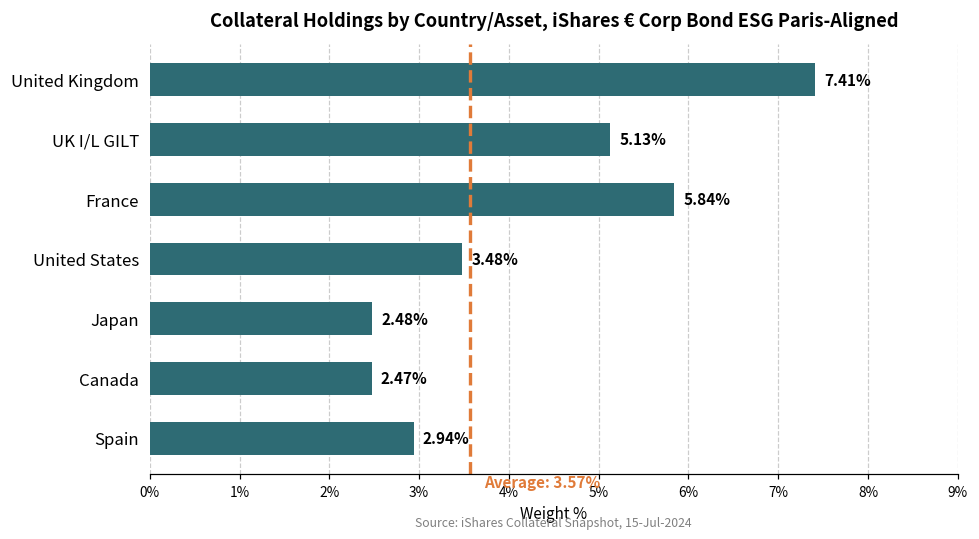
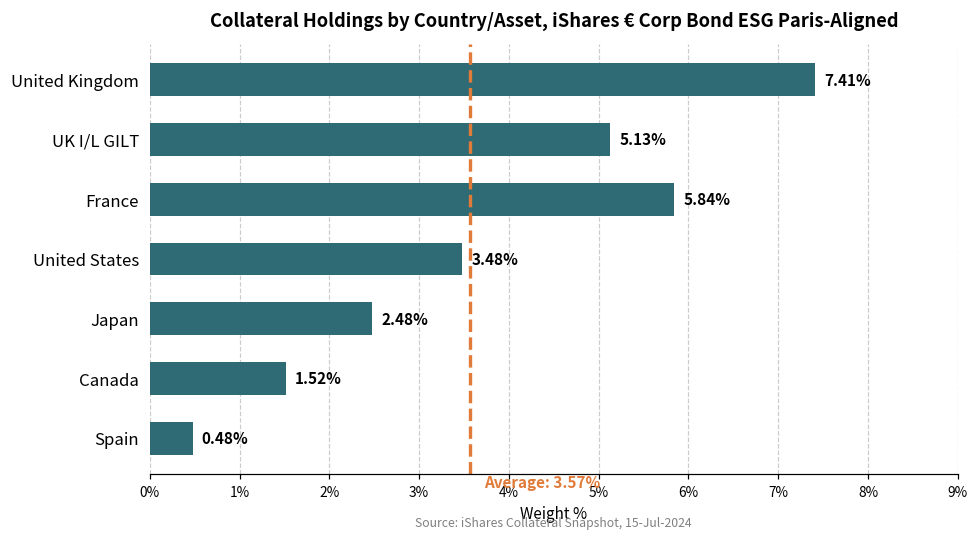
Canada: 2.47% -> 1.52%
Spain: 2.94% -> 0.48%
